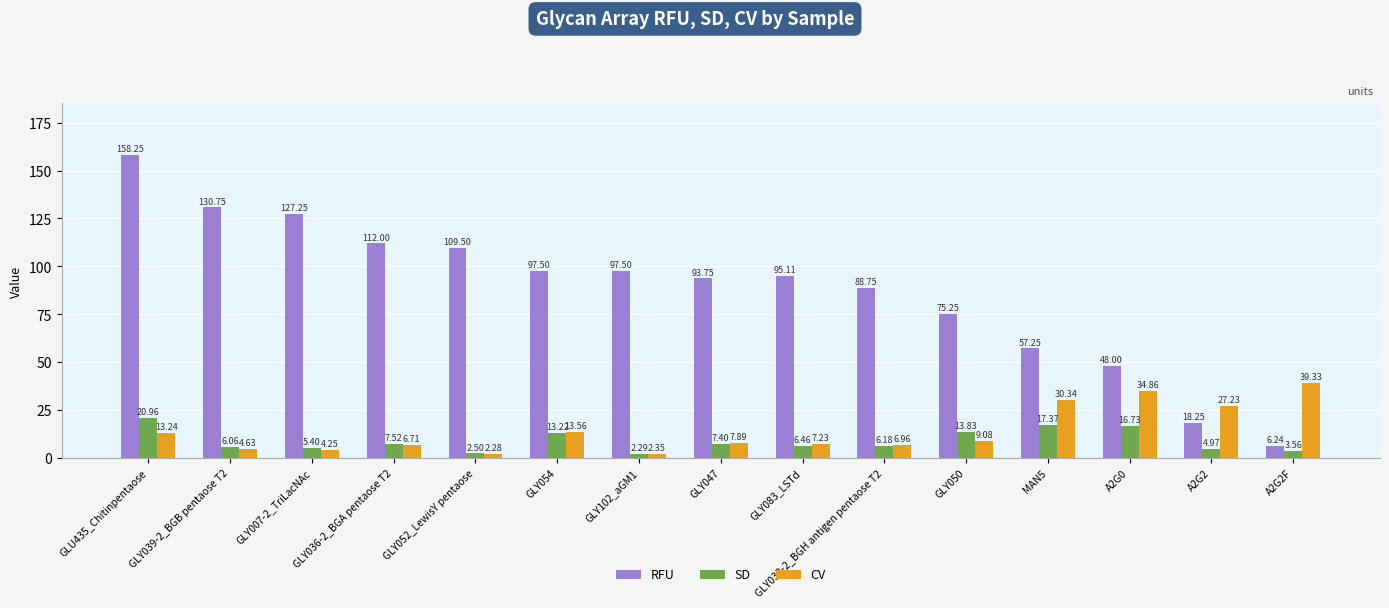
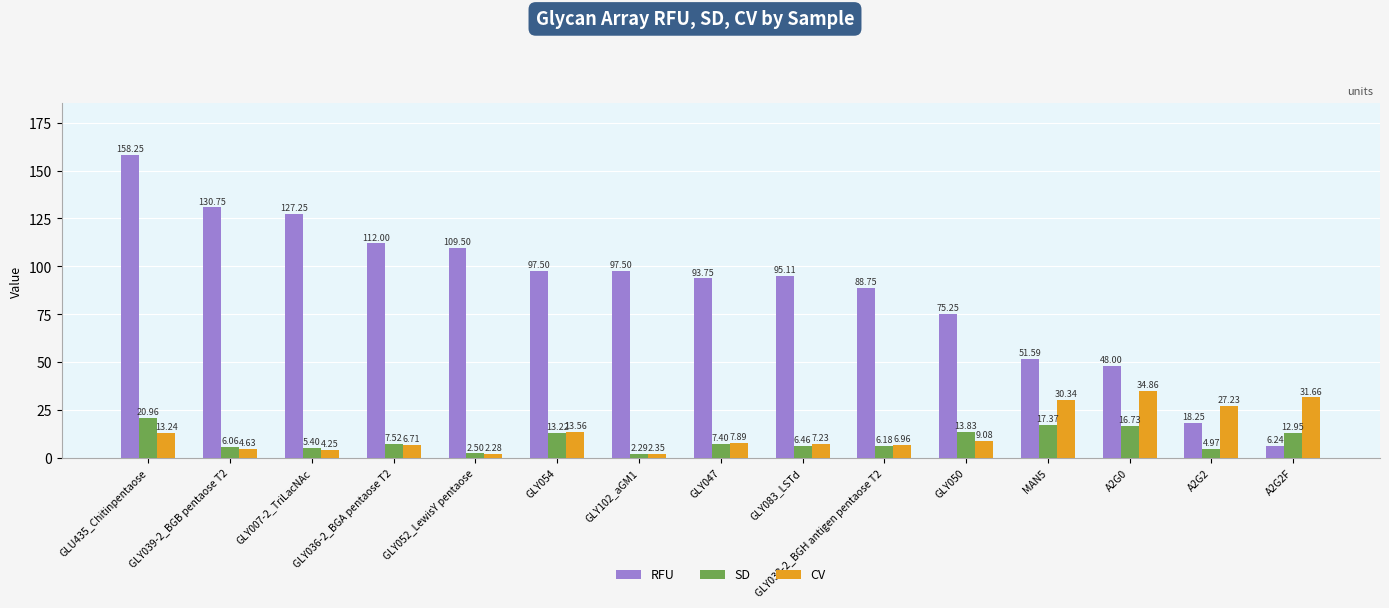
RFU, MAN5: 57.25 -> 51.59
SD, A2G2F: 3.56 -> 12.95
CV, A2G2F: 39.33 -> 31.66
